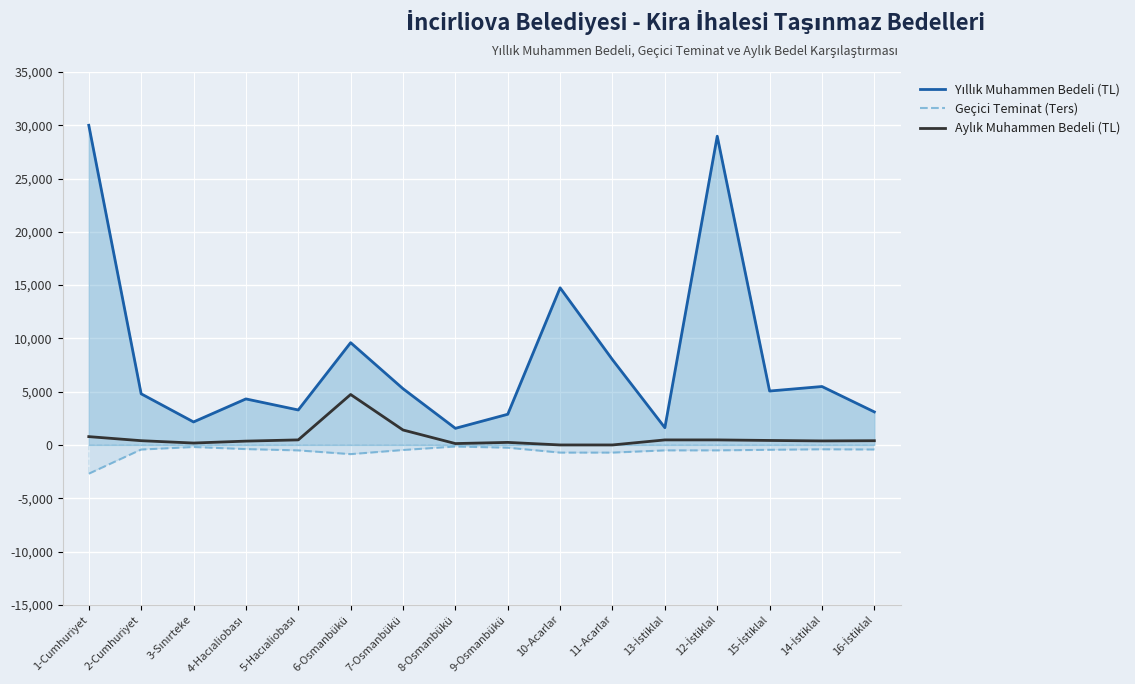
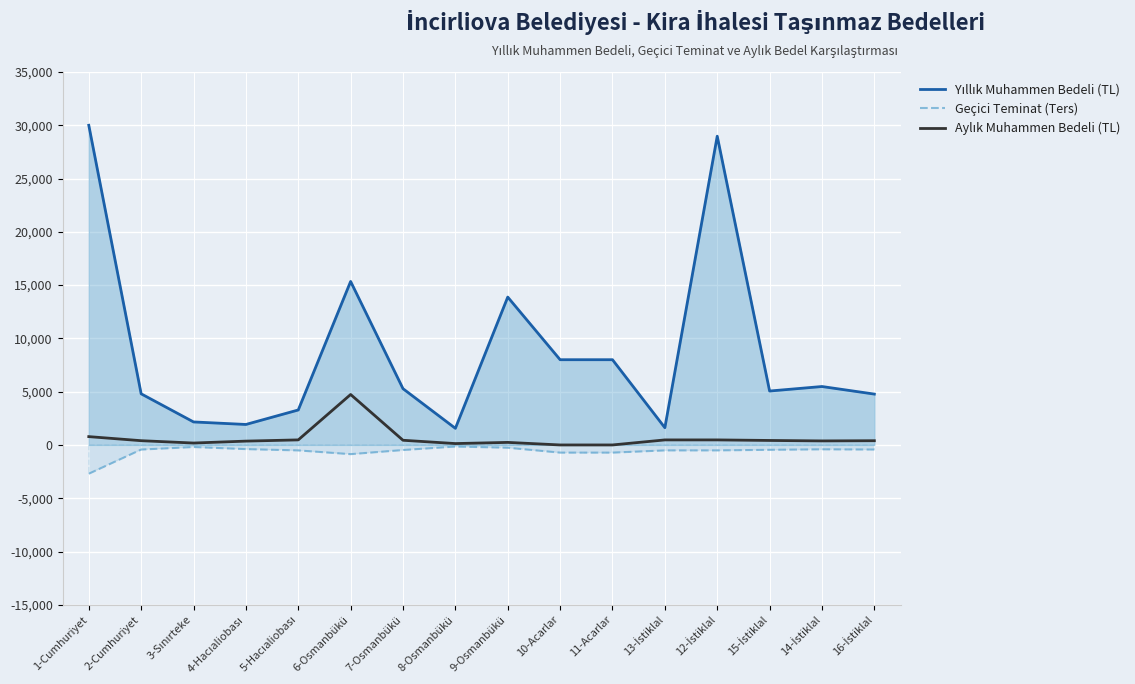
Yıllık Muhammen Bedeli (TL), 4-Hacıaliobası: 4,300 -> 1,900
Yıllık Muhammen Bedeli (TL), 6-Osmanbükü: 9,600 -> 15,300
Aylık Muhammen Bedeli (TL), 7-Osmanbükü: 1,400 -> 400
Yıllık Muhammen Bedeli (TL), 9-Osmanbükü: 2,900 -> 13,900
Yıllık Muhammen Bedeli (TL), 10-Acarlar: 14,700 -> 8,000
Yıllık Muhammen Bedeli (TL), 16-İstiklal: 3,100 -> 4,800
